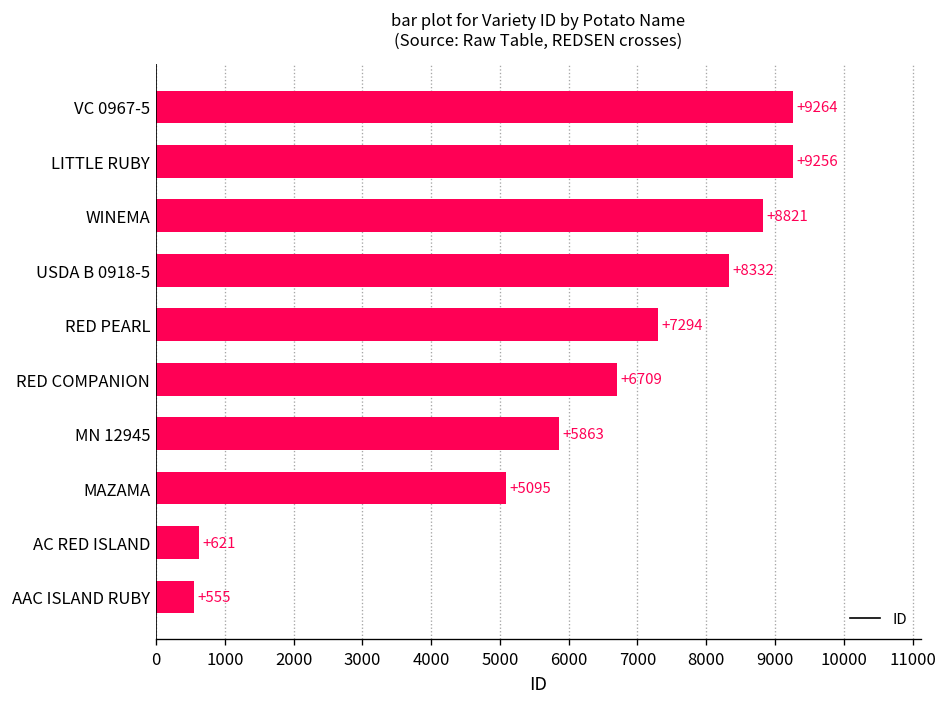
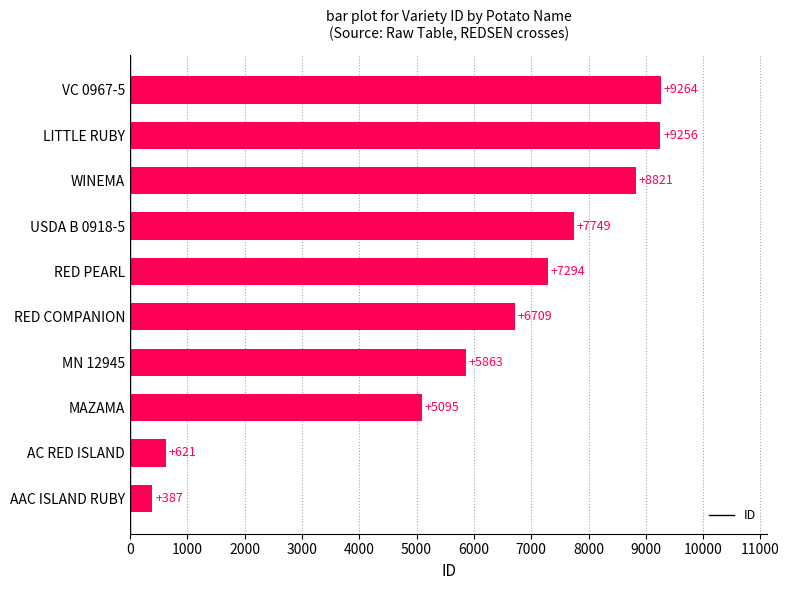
USDA B 0918-5: +8332 -> +7749
AAC ISLAND RUBY: +555 -> +387
